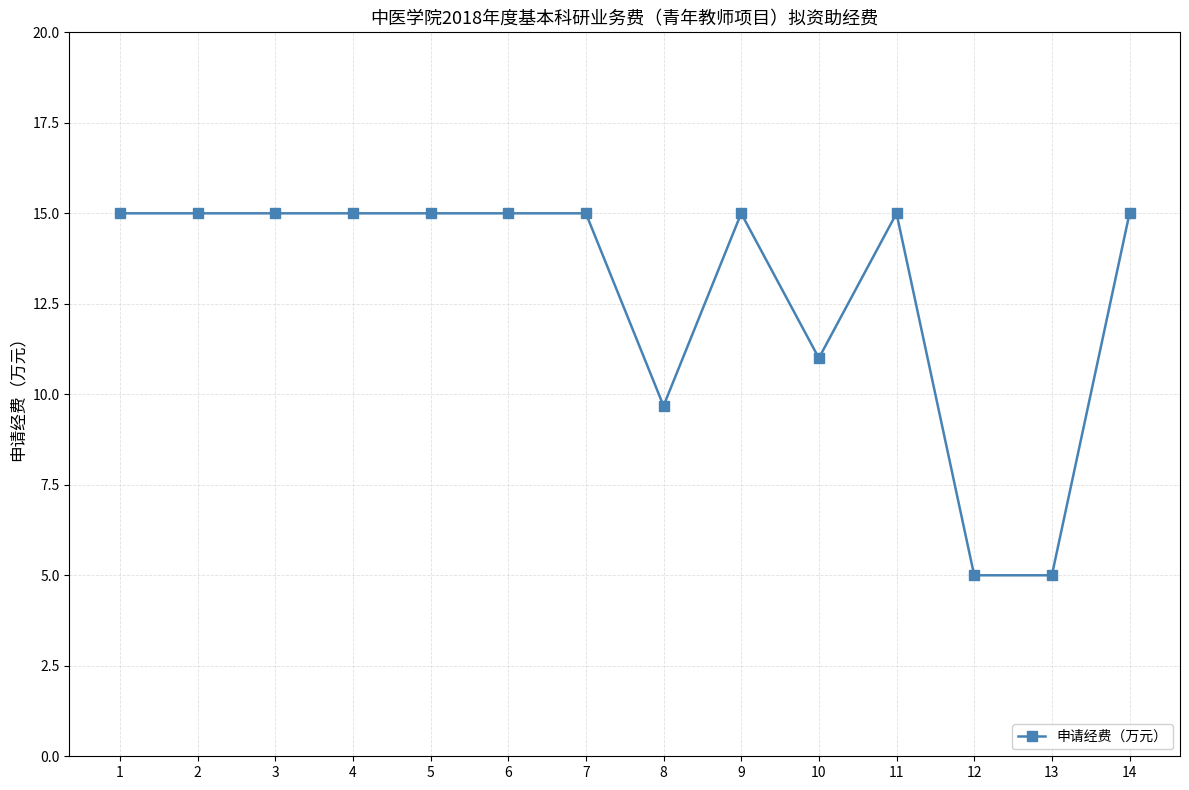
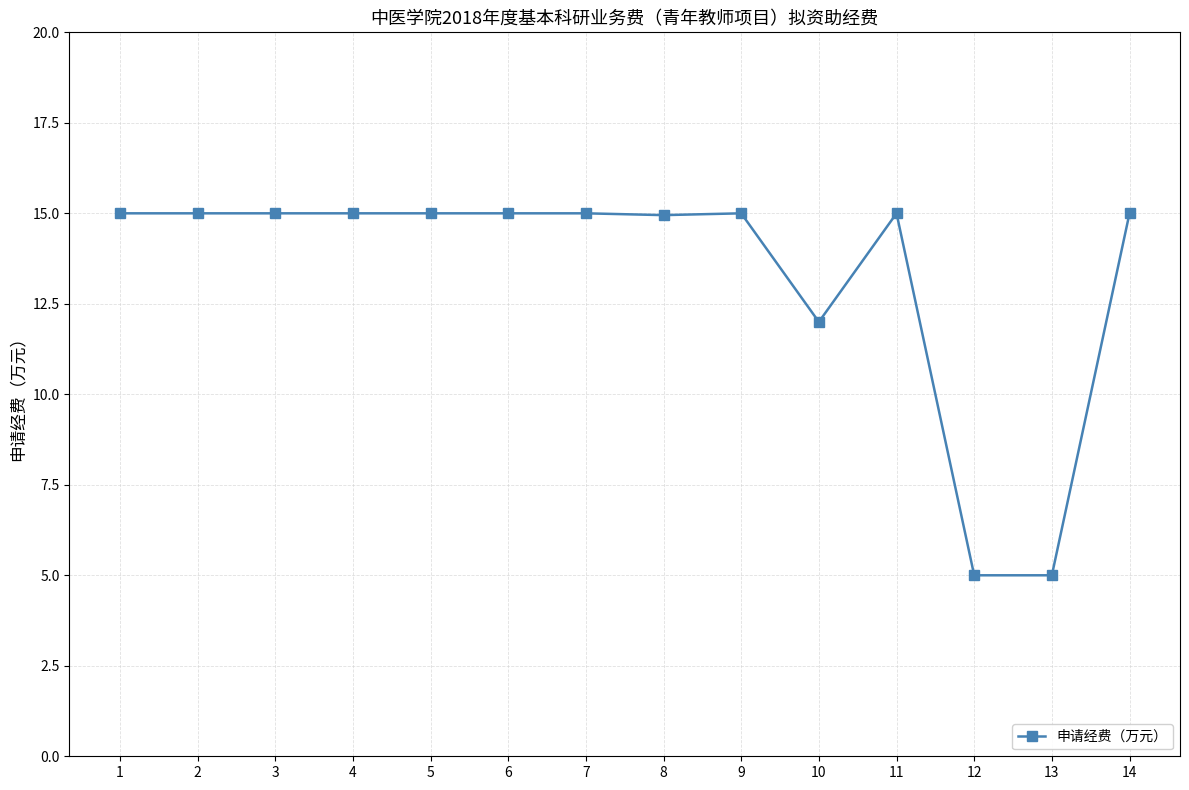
8: 9.7 -> 15.0
10: 11 -> 12
